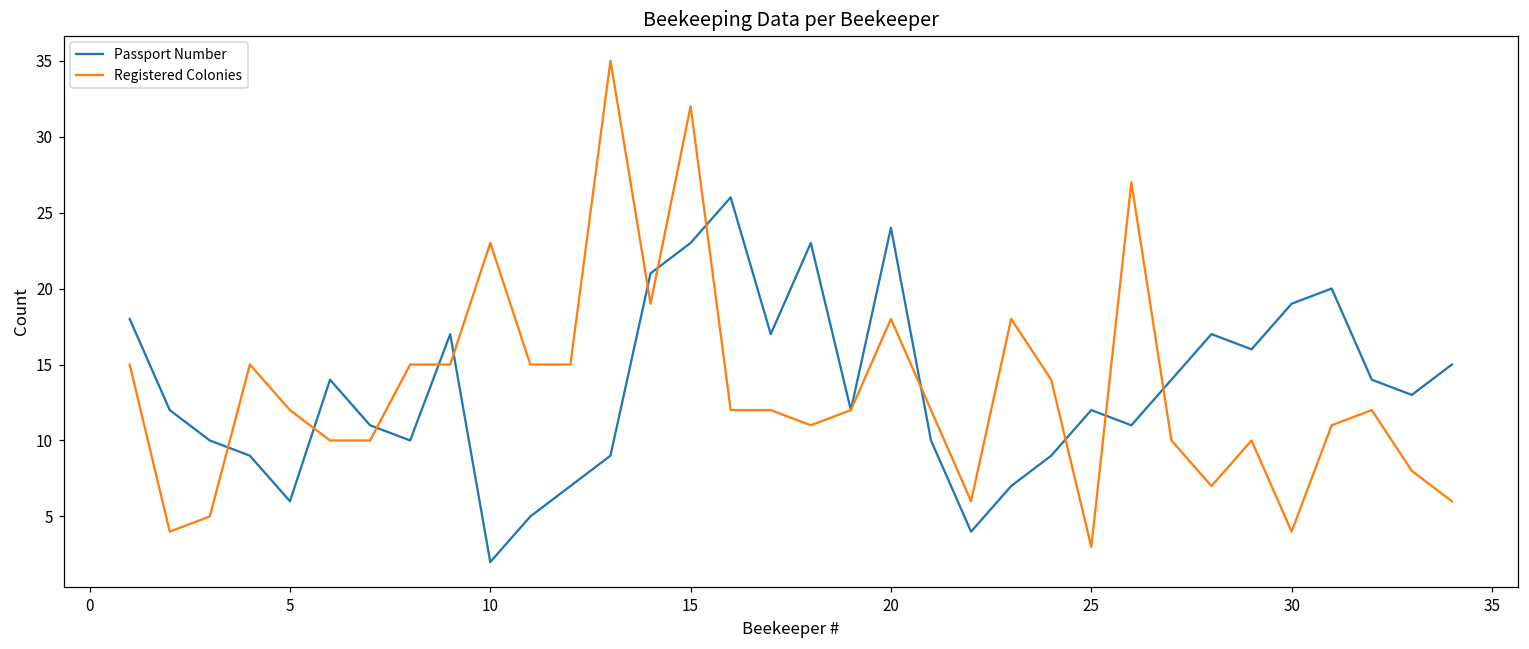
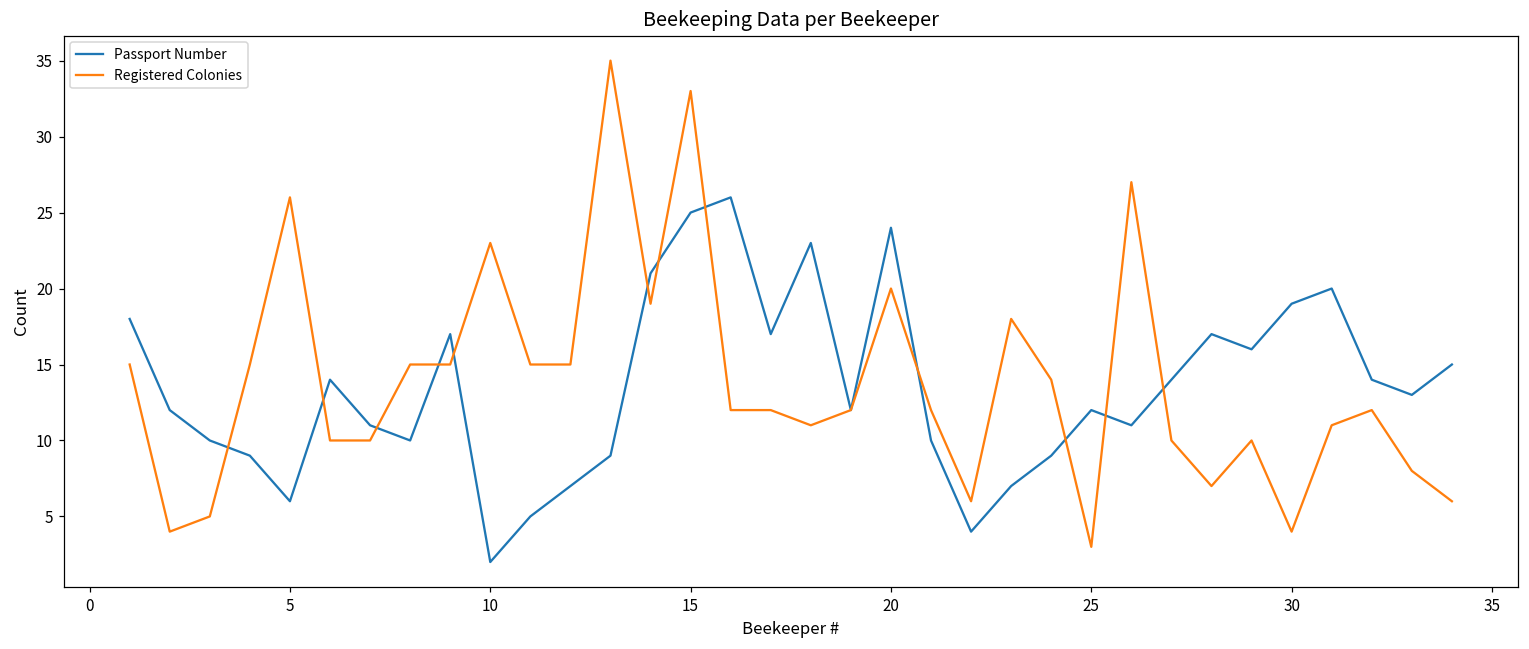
Registered Colonies, 5: 12 -> 26
Passport Number, 15: 23 -> 25
Registered Colonies, 15: 32 -> 33
Registered Colonies, 20: 18 -> 20
